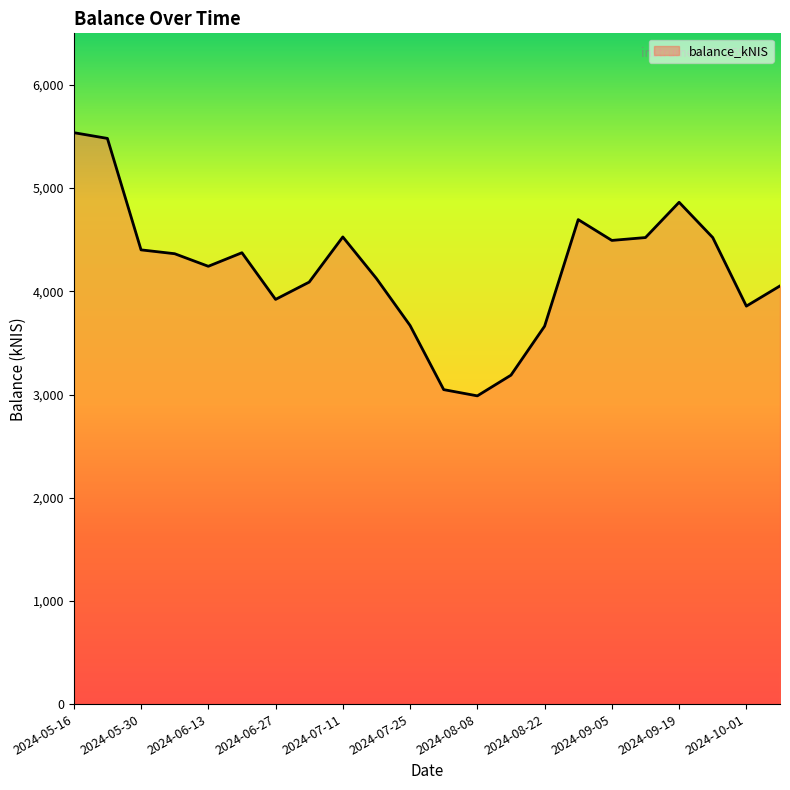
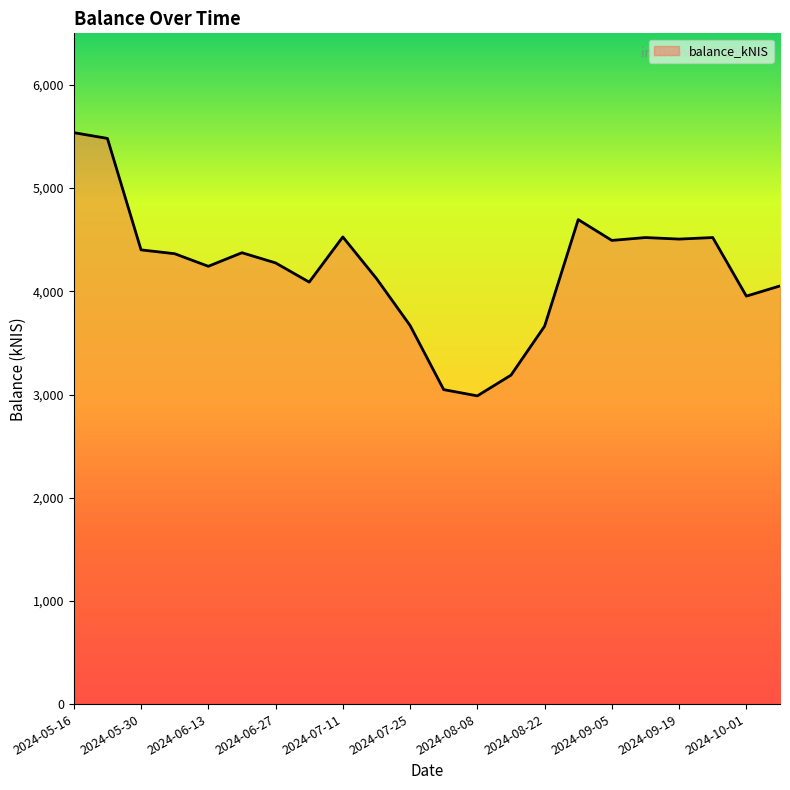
2024-06-27: 3,920 -> 4,280
2024-09-19: 4,860 -> 4,510
2024-10-01: 3,860 -> 3,950
